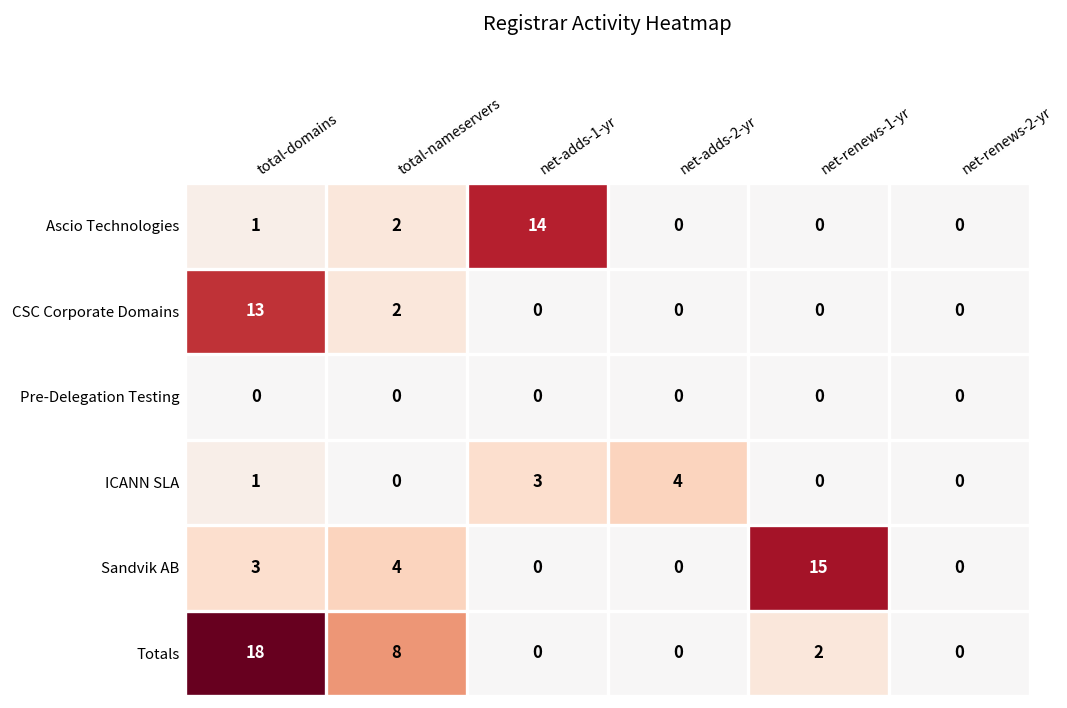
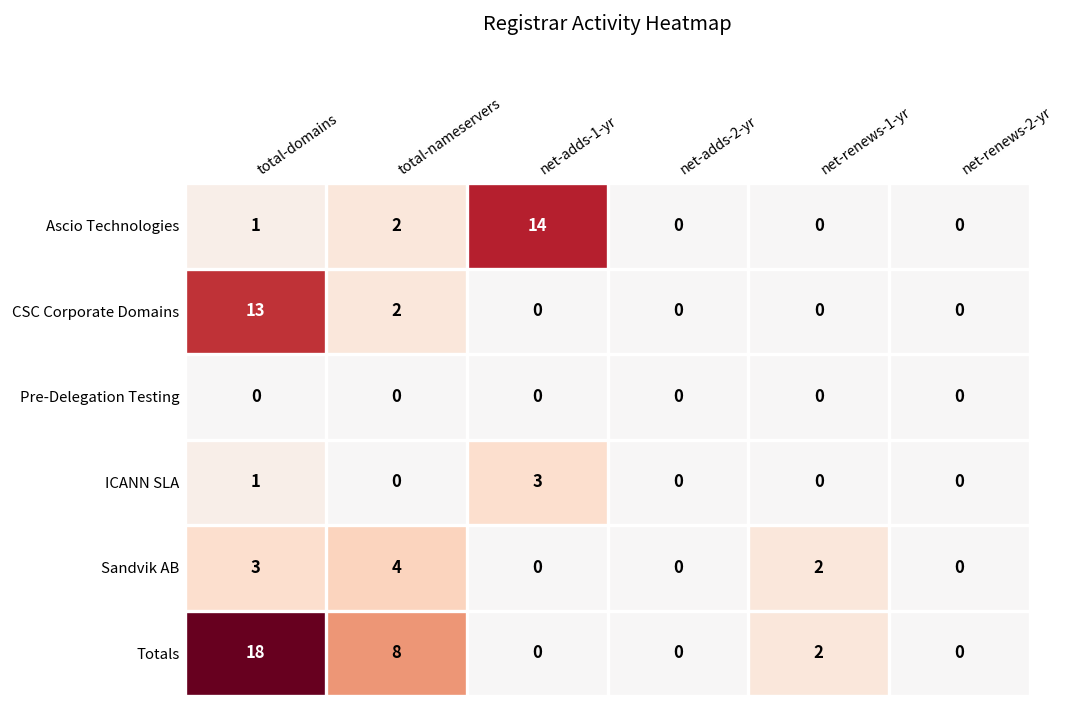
ICANN SLA, net-adds-2-yr: 4 -> 0
Sandvik AB, net-renews-1-yr: 15 -> 2
